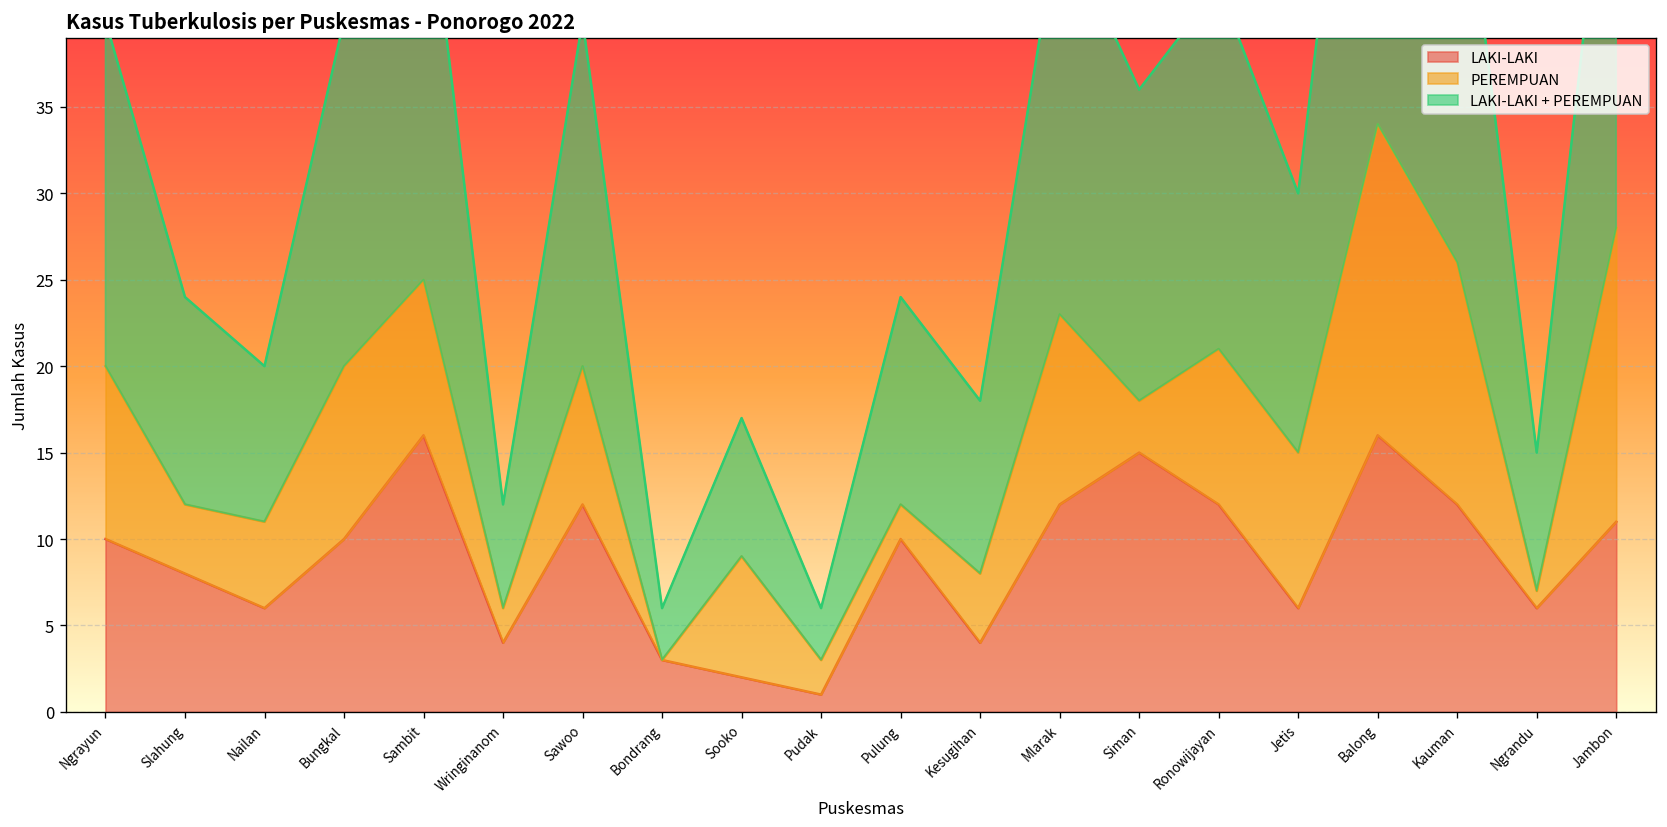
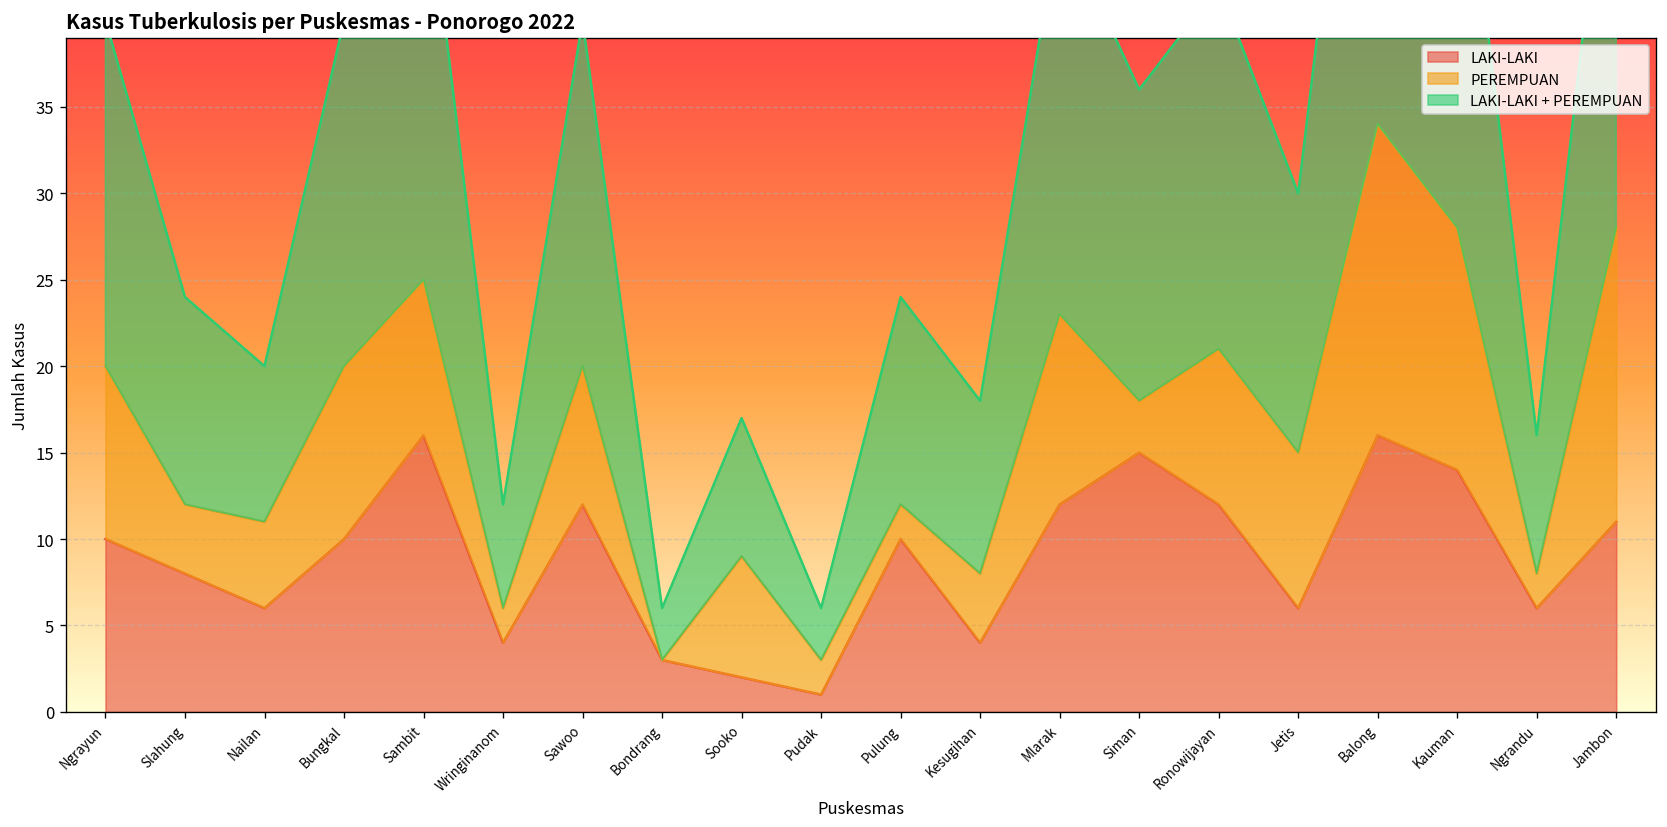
LAKI-LAKI, Kauman: 12 -> 14
PEREMPUAN, Ngrandu: 1 -> 2
